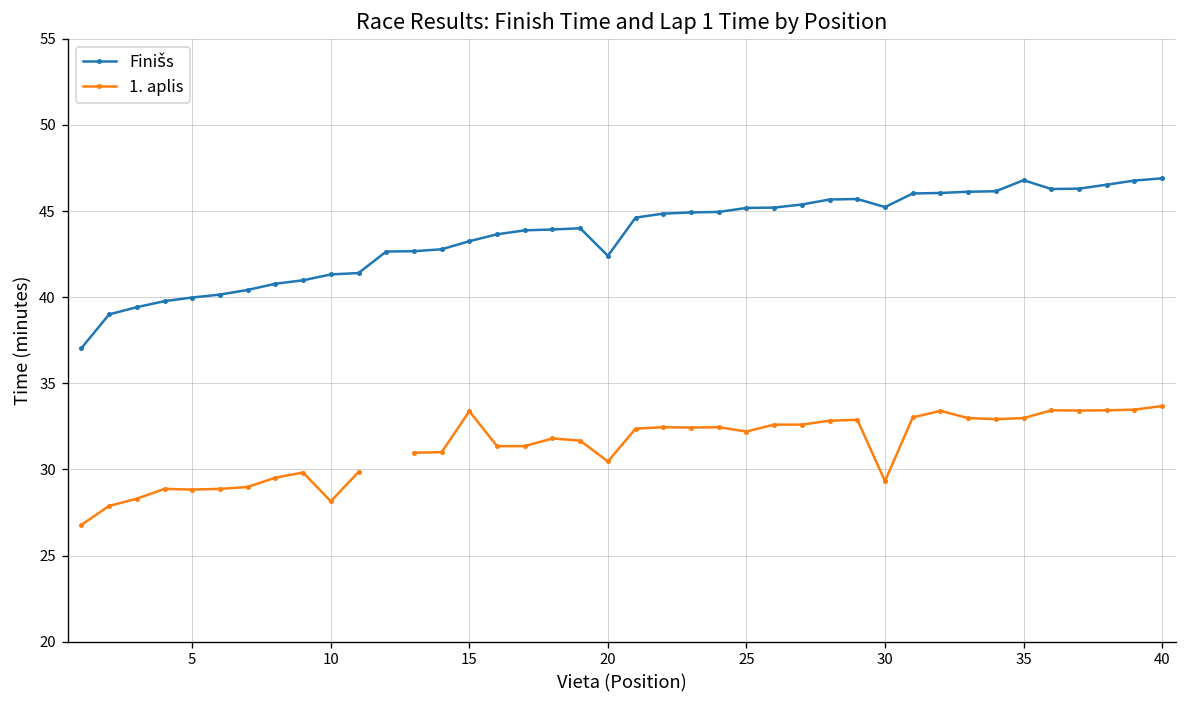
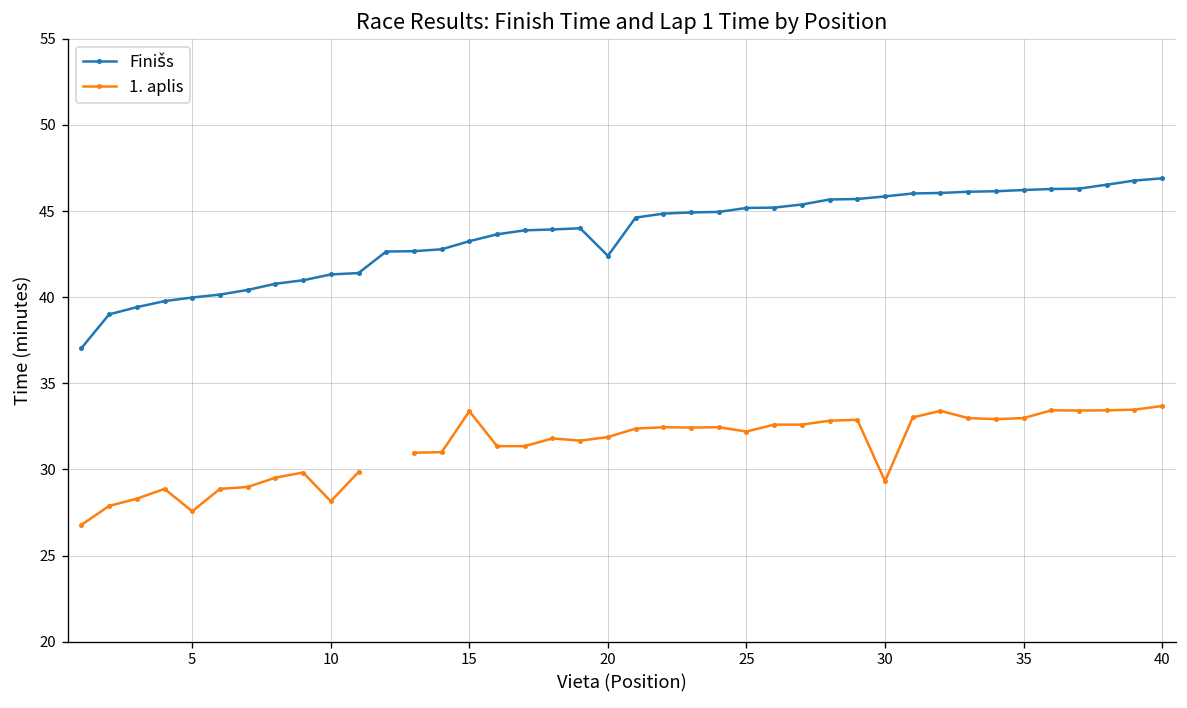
1. aplis, 5: 28.8 -> 27.6
1. aplis, 20: 30.5 -> 31.9
Finišs, 30: 45.2 -> 45.9
Finišs, 35: 46.8 -> 46.2
